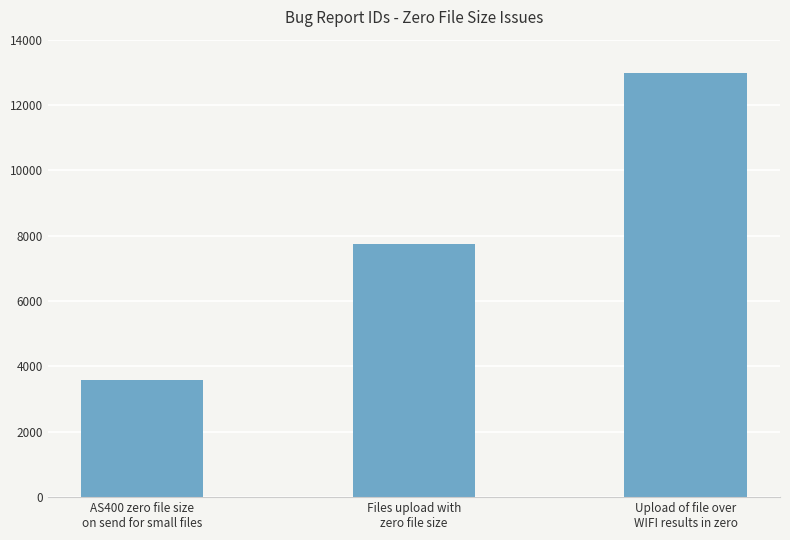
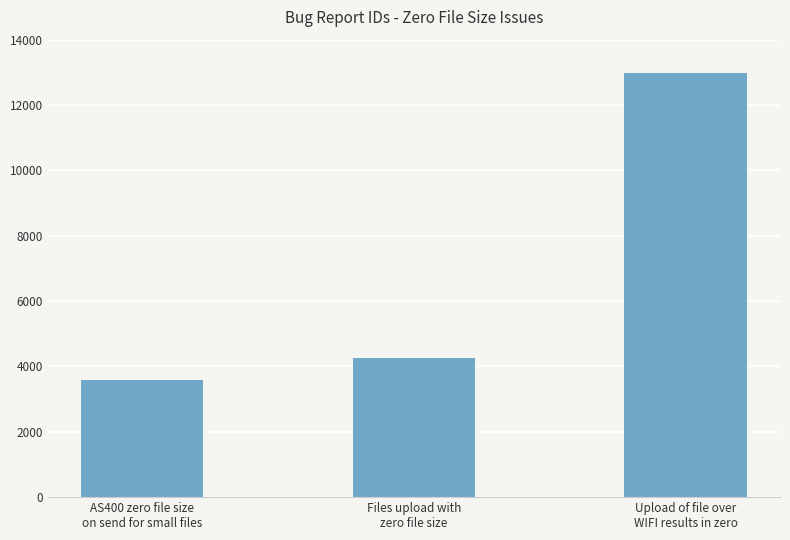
Files upload with zero file size: 7700 -> 4300
